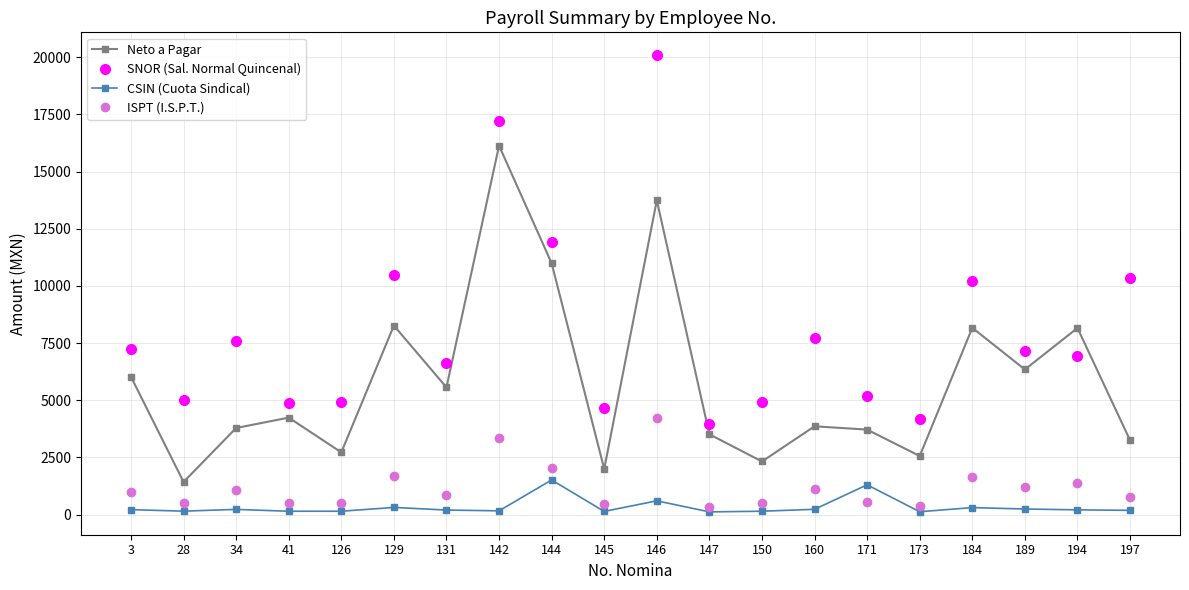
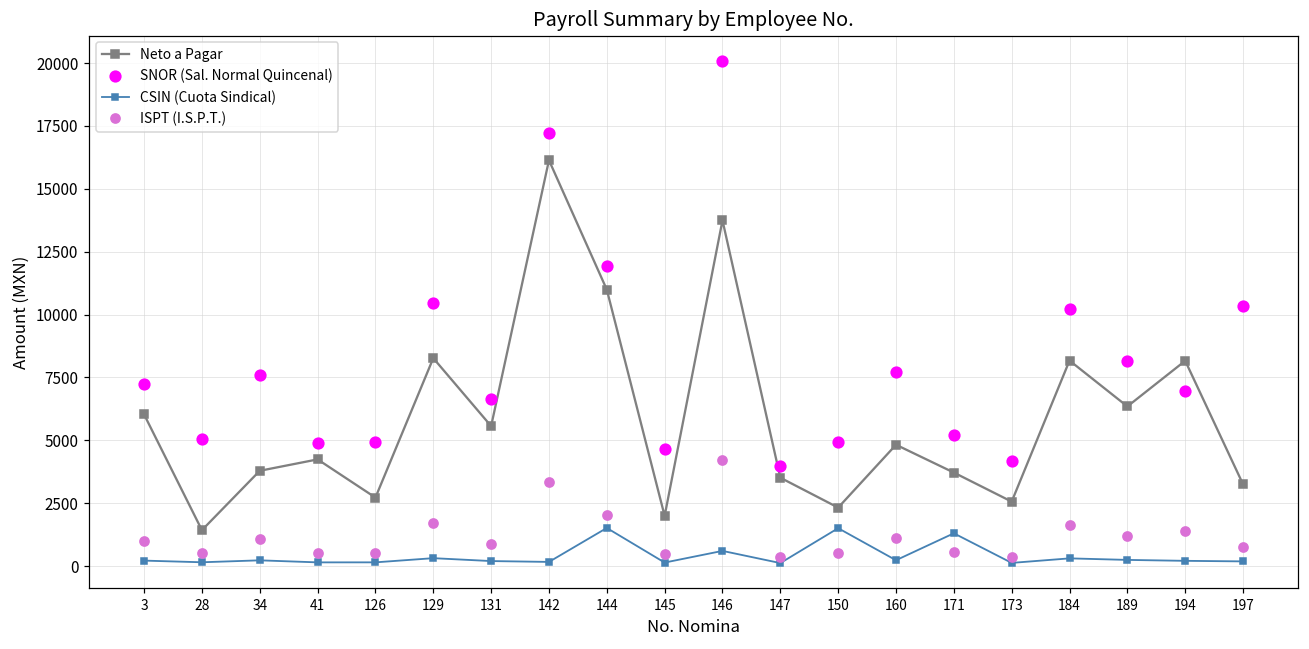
CSIN (Cuota Sindical), 150: 100 -> 1500
Neto a Pagar, 160: 3900 -> 4800
SNOR (Sal. Normal Quincenal), 189: 7200 -> 8200
